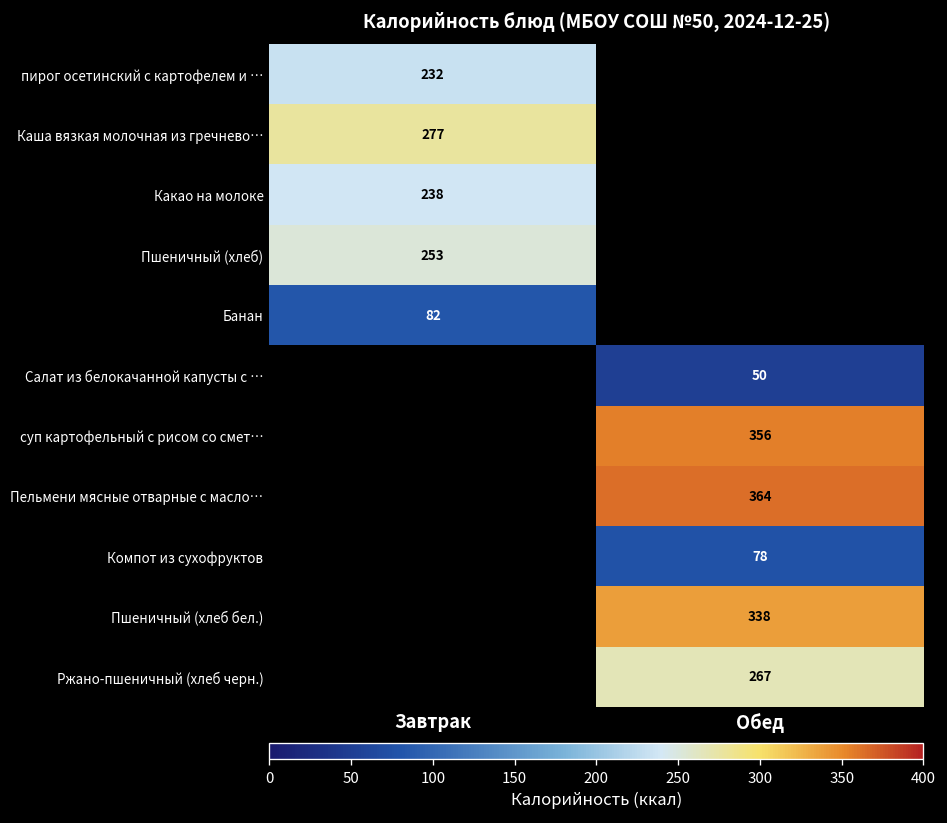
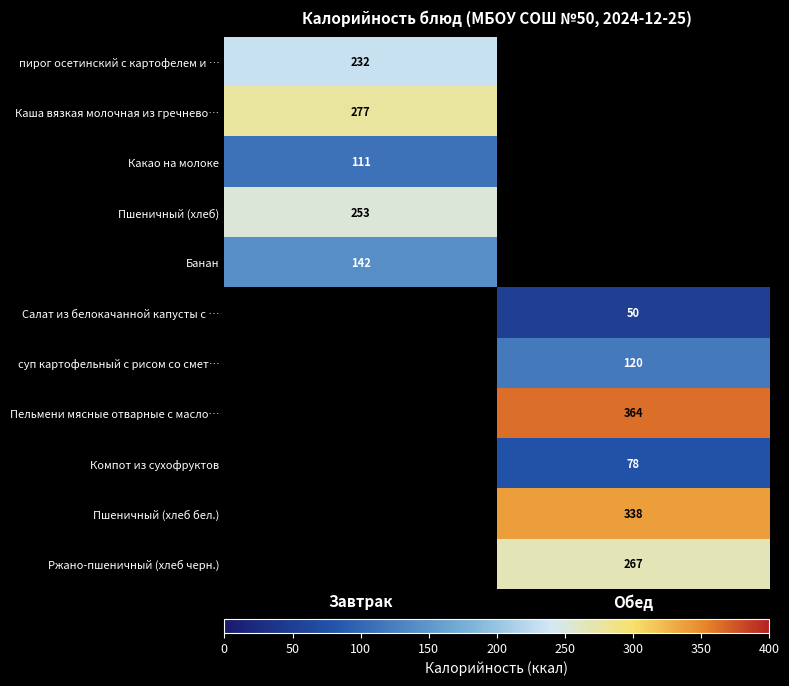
Какао на молоке, Завтрак: 238 -> 111
Банан, Завтрак: 82 -> 142
суп картофельный с рисом со смет…, Обед: 356 -> 120
